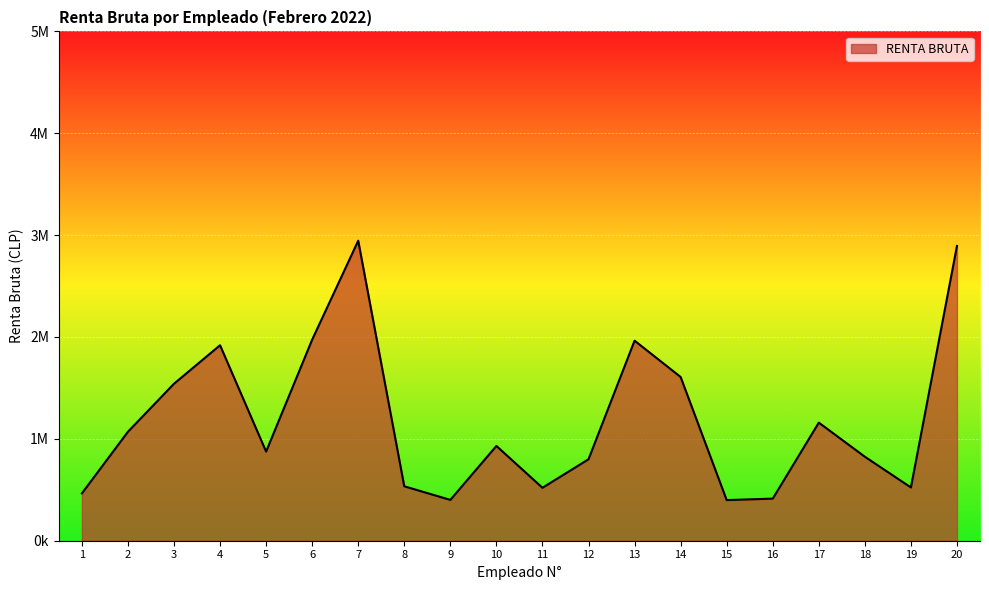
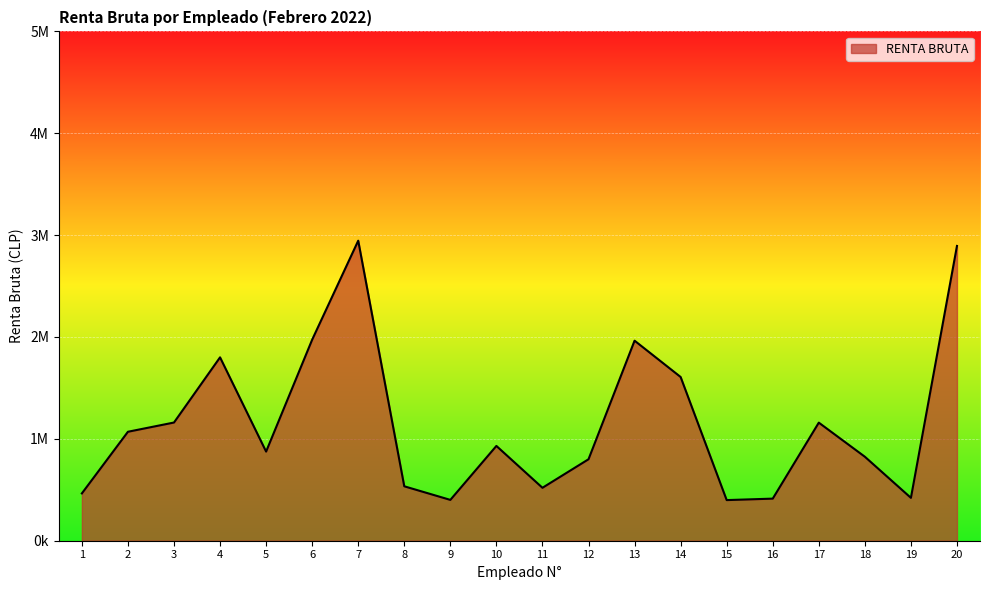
3: 1540000 -> 1160000
4: 1920000 -> 1800000
19: 520000 -> 420000
